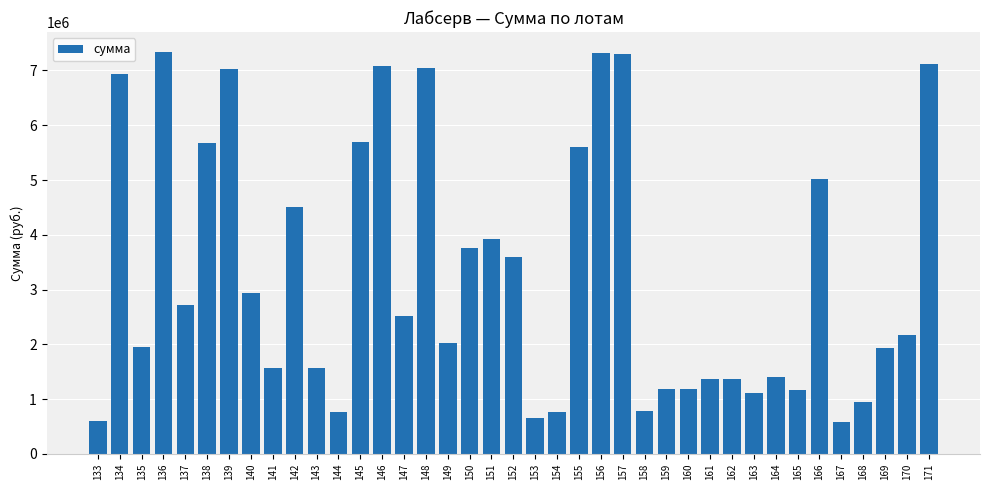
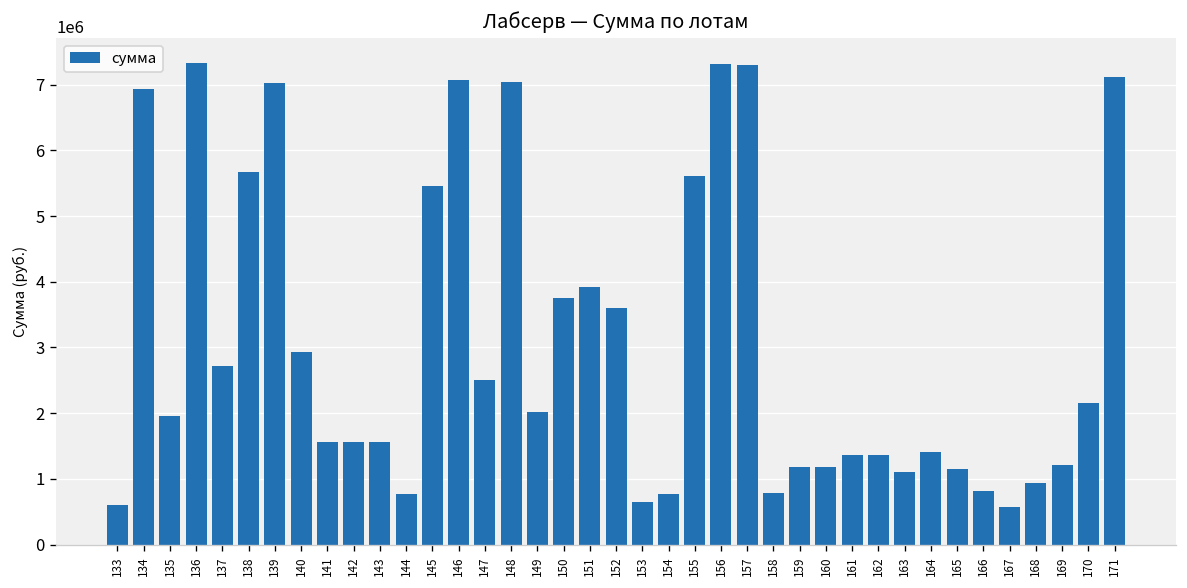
142: 4500000 -> 1600000
145: 5700000 -> 5500000
166: 5000000 -> 800000
169: 1900000 -> 1200000
